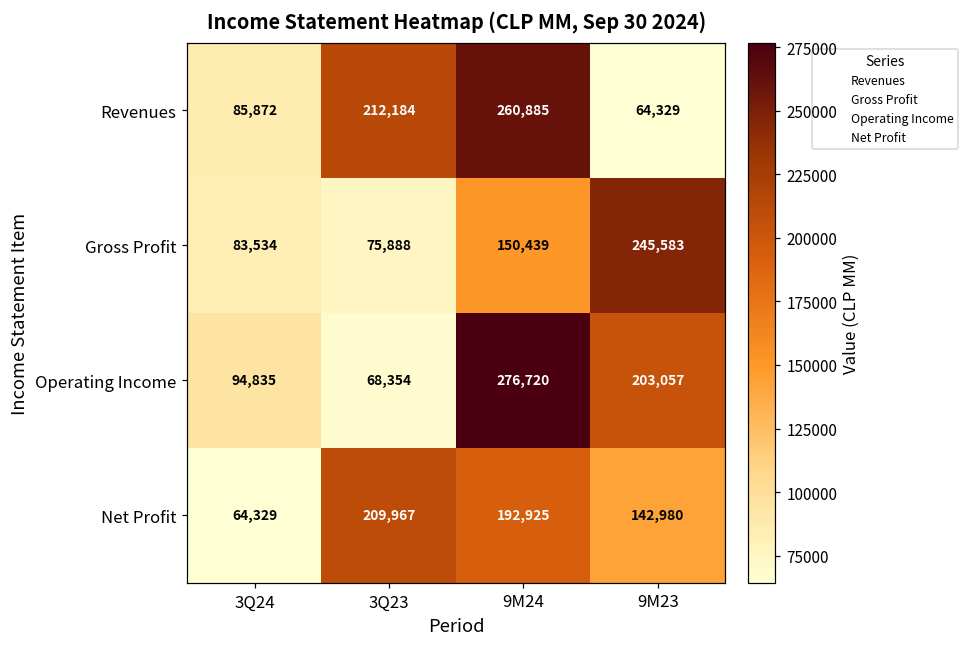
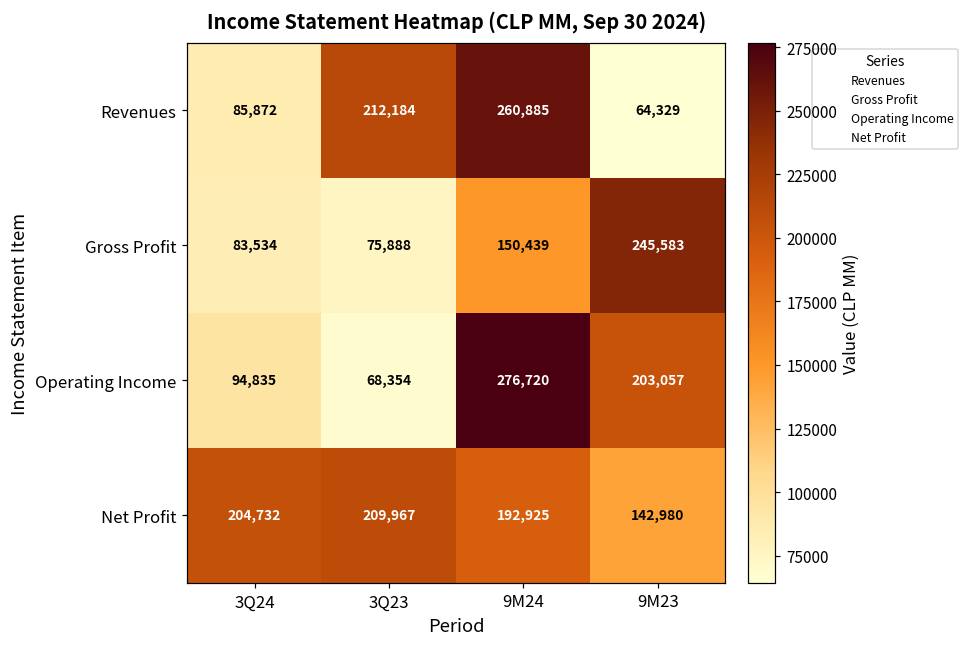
Net Profit, 3Q24: 64,329 -> 204,732
